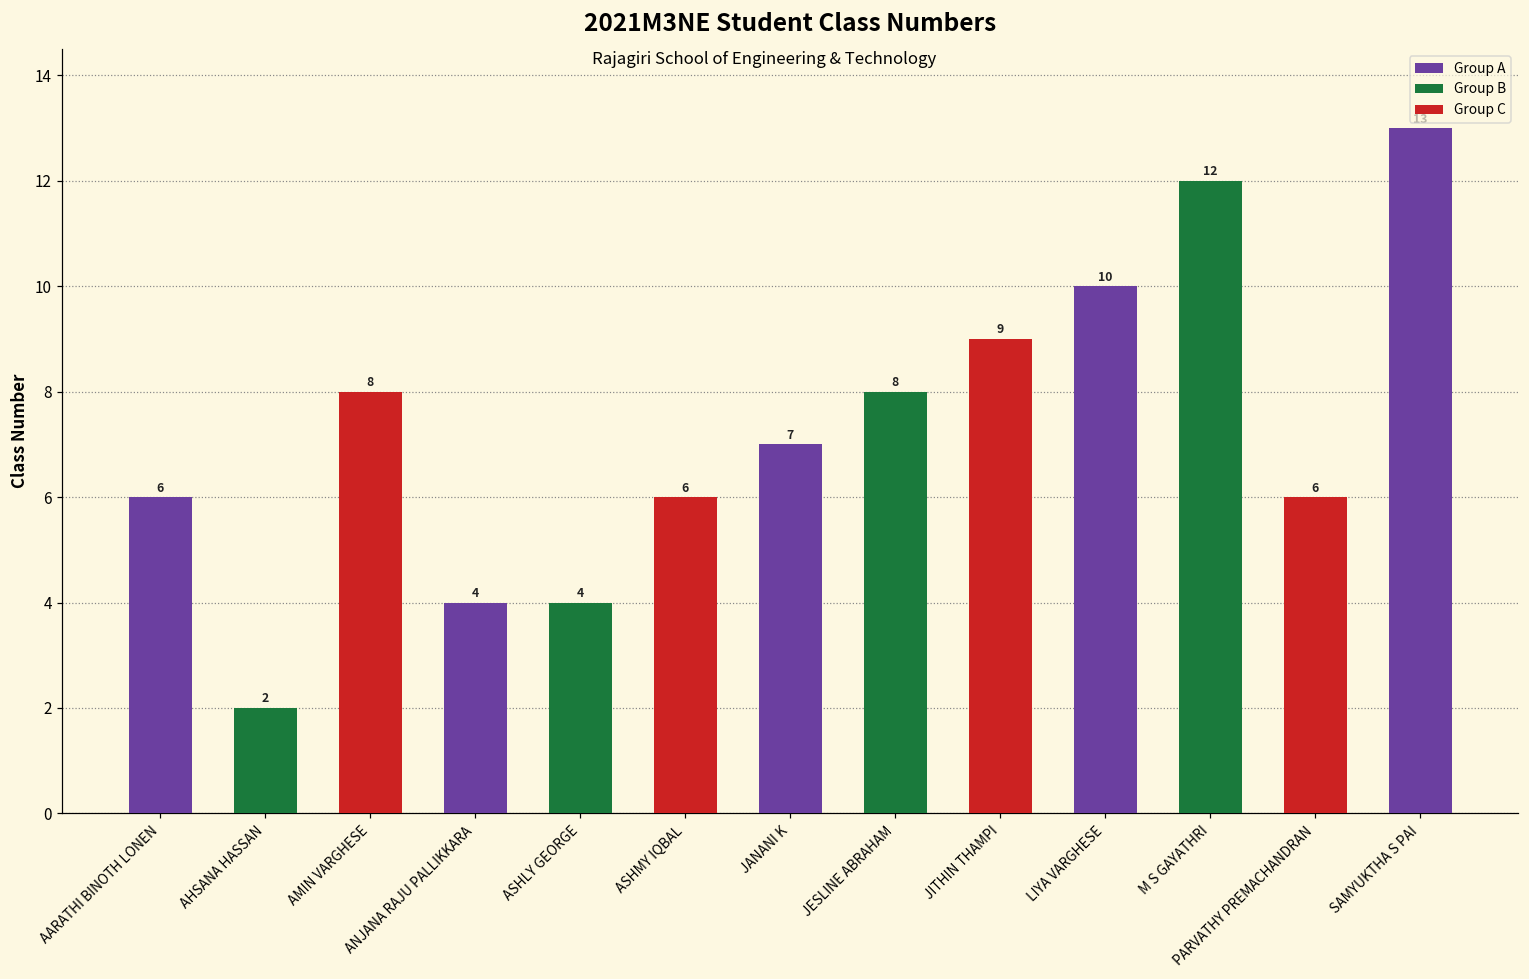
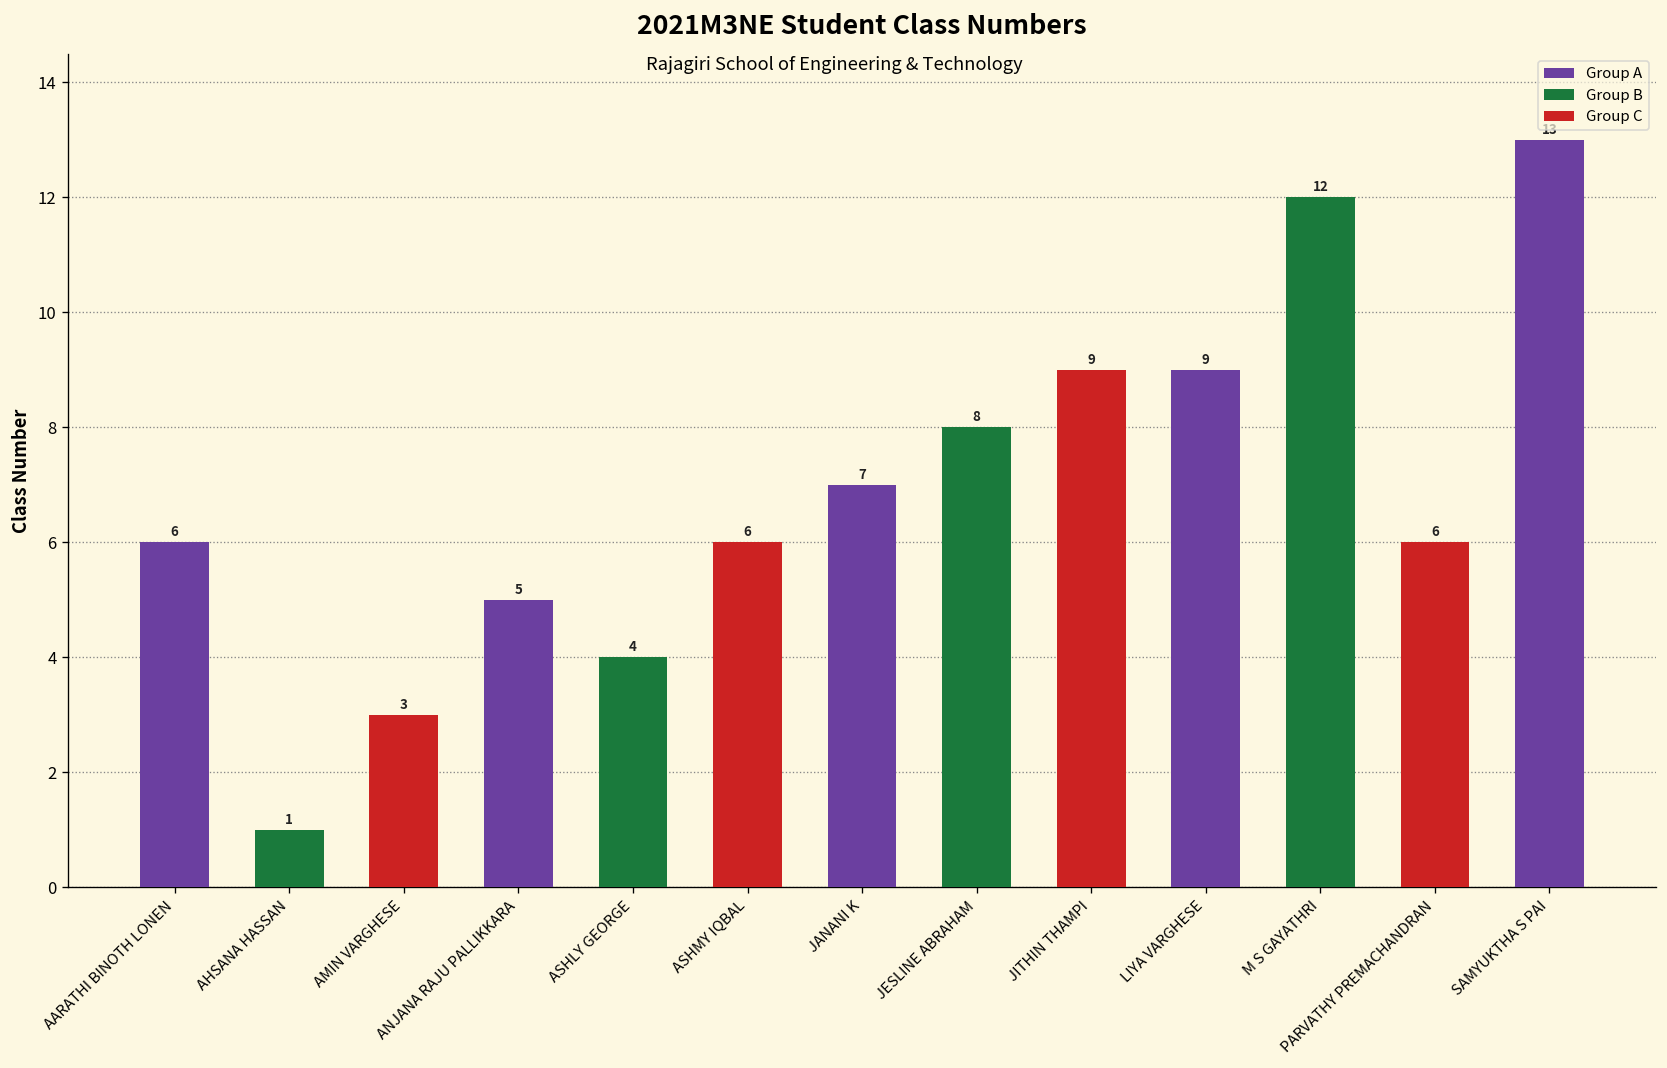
AHSANA HASSAN: 2 -> 1
AMIN VARGHESE: 8 -> 3
ANJANA RAJU PALLIKKARA: 4 -> 5
LIYA VARGHESE: 10 -> 9
